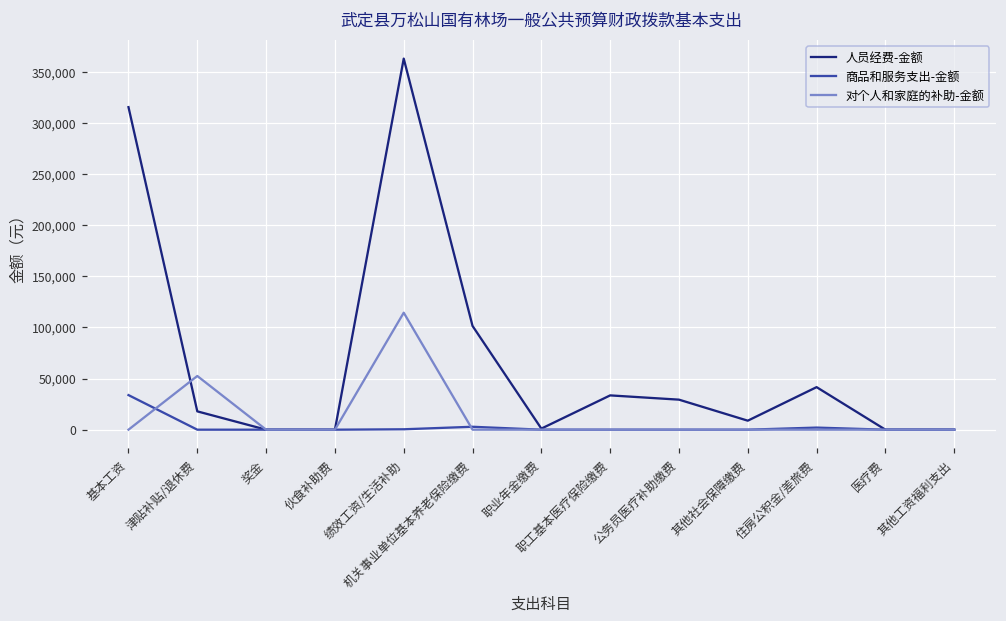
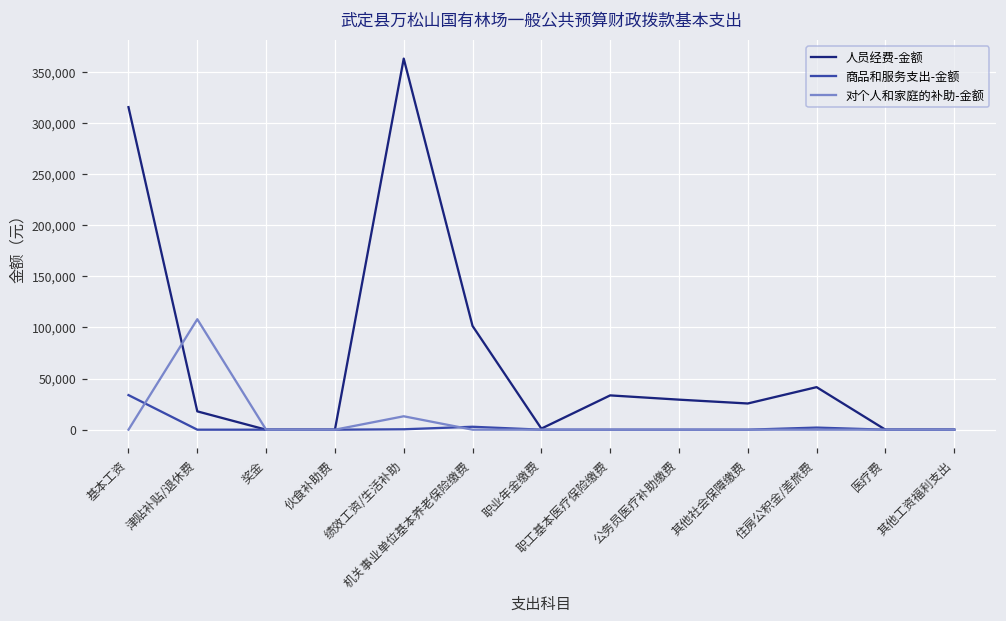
对个人和家庭的补助-金额, 津贴补贴/退休费: 50,000 -> 110,000
对个人和家庭的补助-金额, 绩效工资/生活补助: 110,000 -> 10,000
人员经费-金额, 其他社会保障缴费: 10,000 -> 30,000
